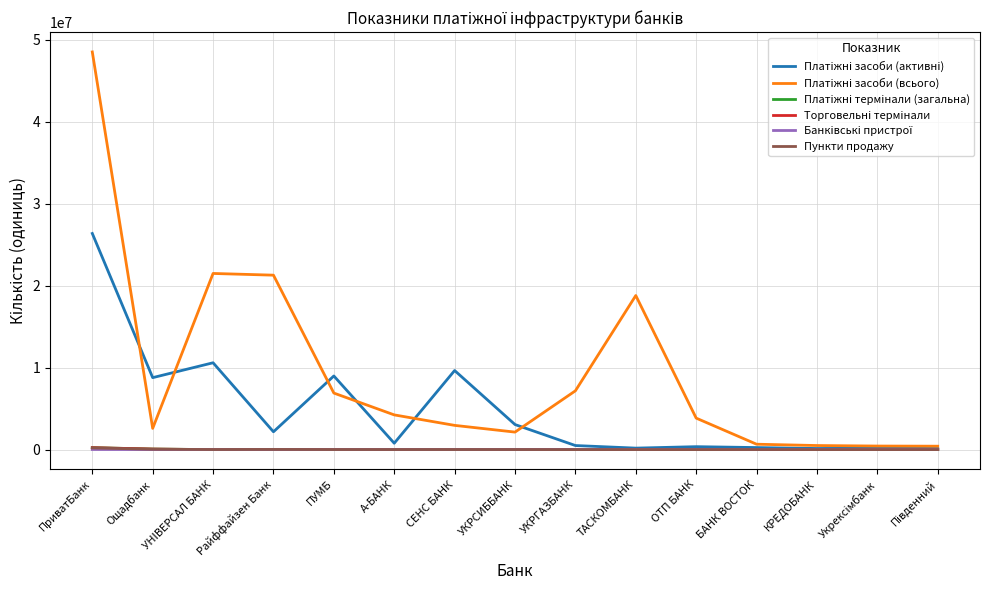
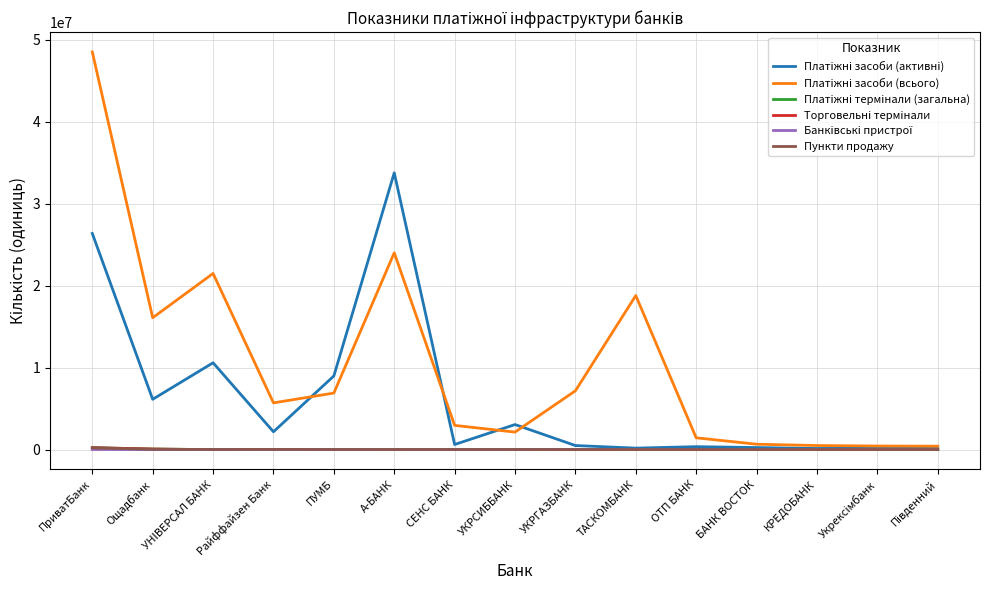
Платіжні засоби (активні), Ощадбанк: 9000000 -> 6000000
Платіжні засоби (всього), Ощадбанк: 3000000 -> 16000000
Платіжні засоби (всього), Райффайзен Банк: 21000000 -> 6000000
Платіжні засоби (активні), А-БАНК: 1000000 -> 34000000
Платіжні засоби (всього), А-БАНК: 4000000 -> 24000000
Платіжні засоби (активні), СЕНС БАНК: 10000000 -> 1000000
Платіжні засоби (всього), ОТП БАНК: 4000000 -> 1000000
